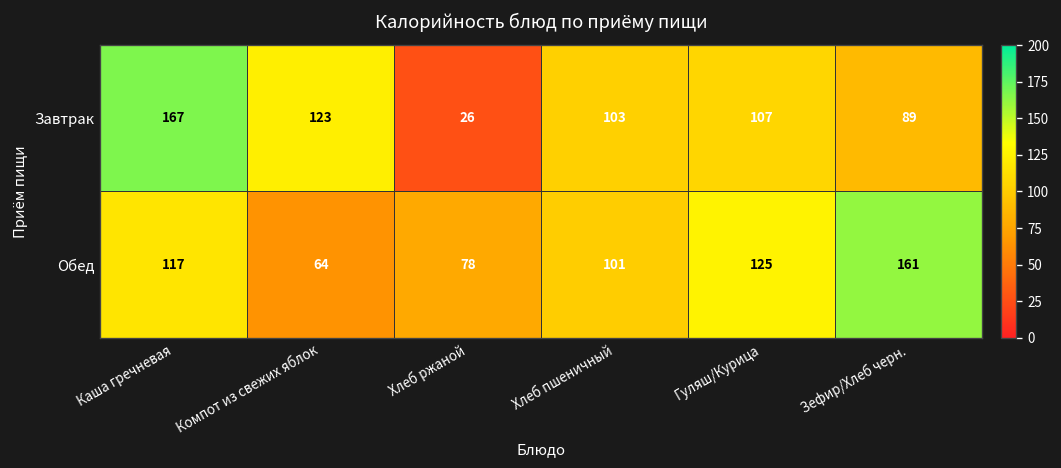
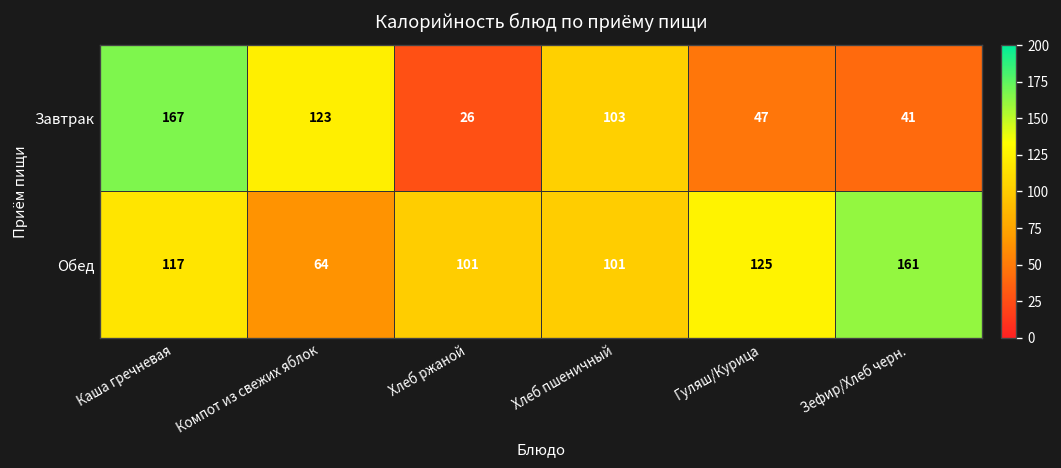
Завтрак, Гуляш/Курица: 107 -> 47
Завтрак, Зефир/Хлеб черн.: 89 -> 41
Обед, Хлеб ржаной: 78 -> 101
